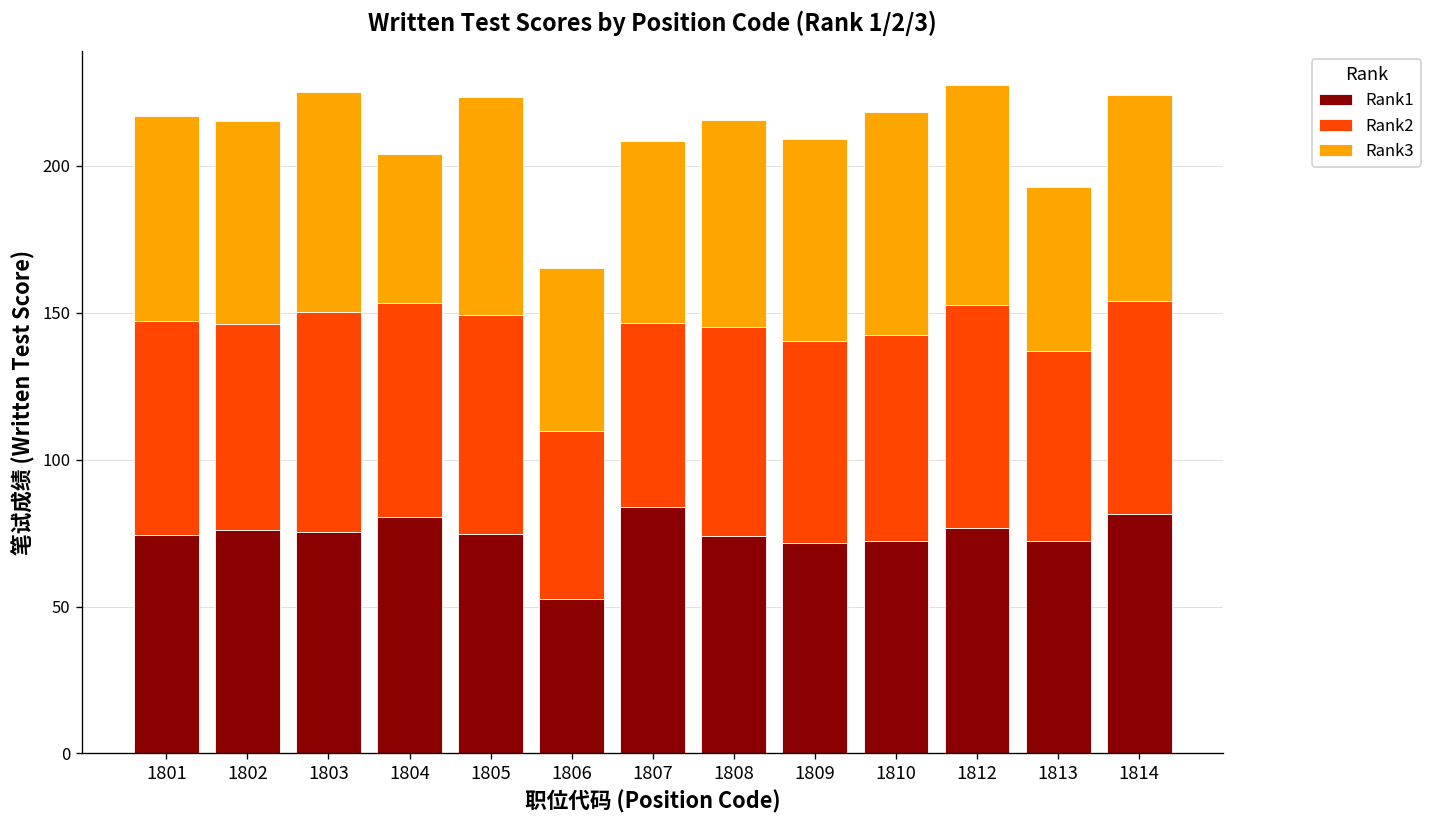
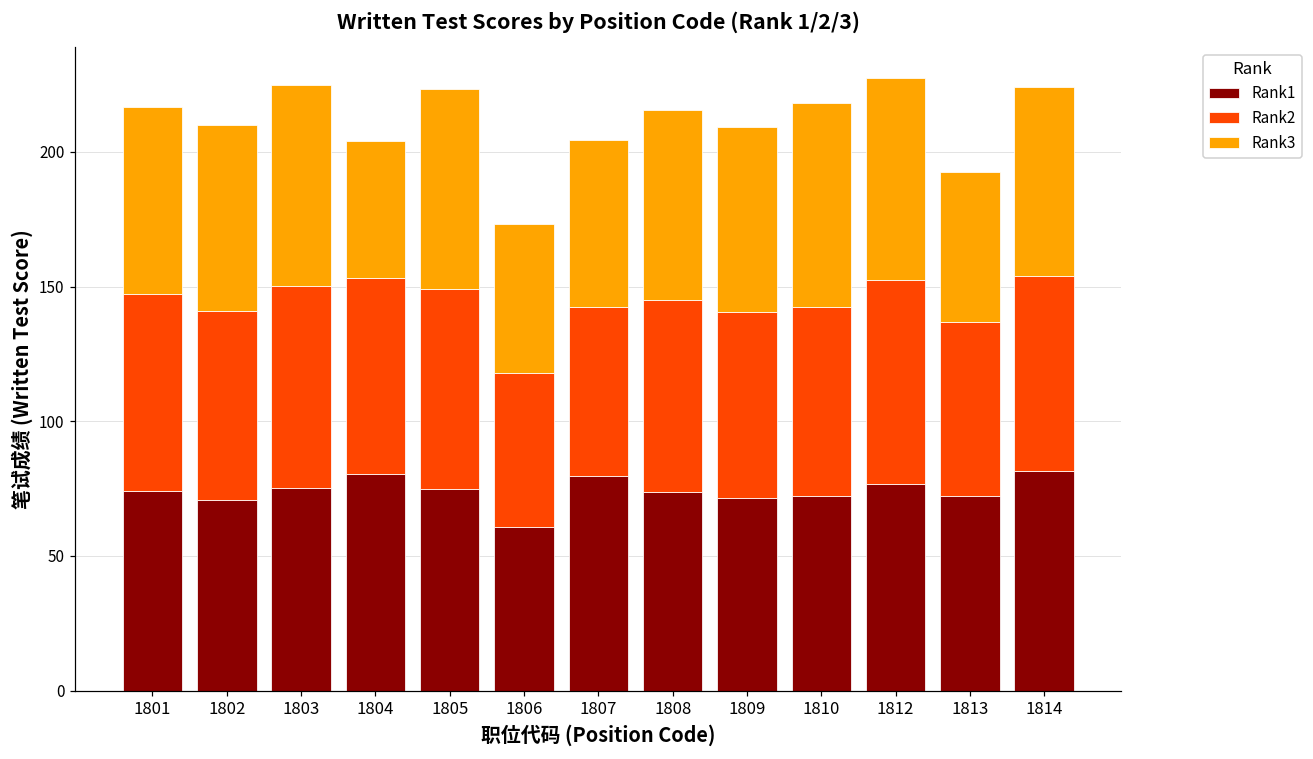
Rank1, 1802: 76 -> 71
Rank1, 1806: 52 -> 61
Rank1, 1807: 84 -> 80
